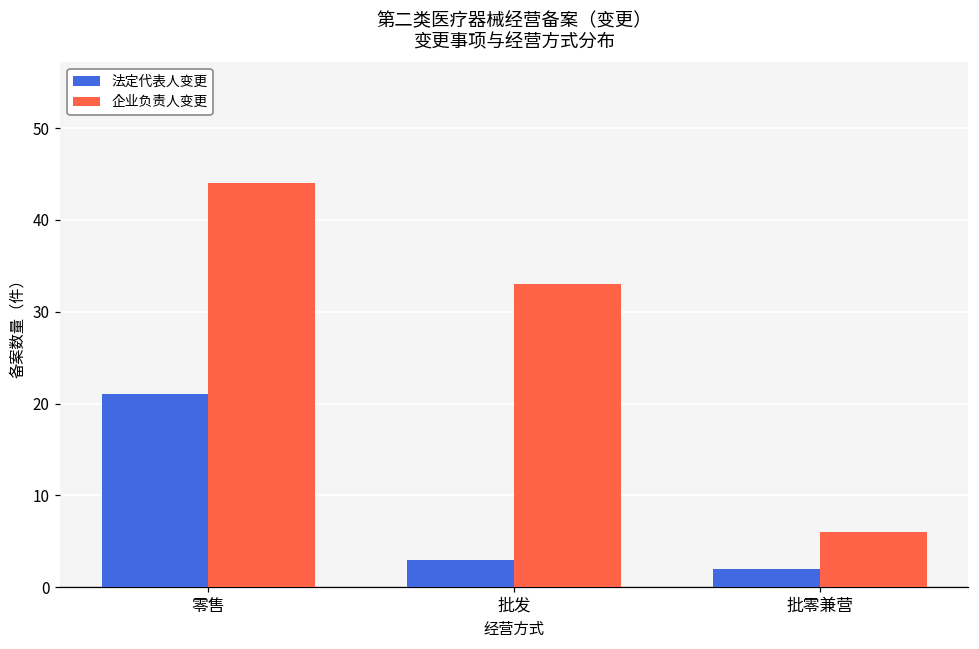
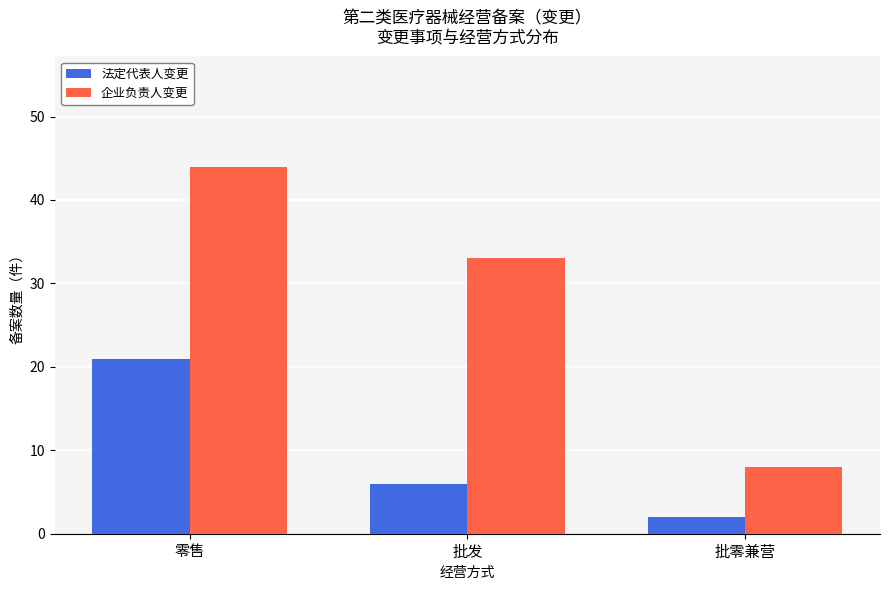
法定代表人变更, 批发: 3 -> 6
企业负责人变更, 批零兼营: 6 -> 8
